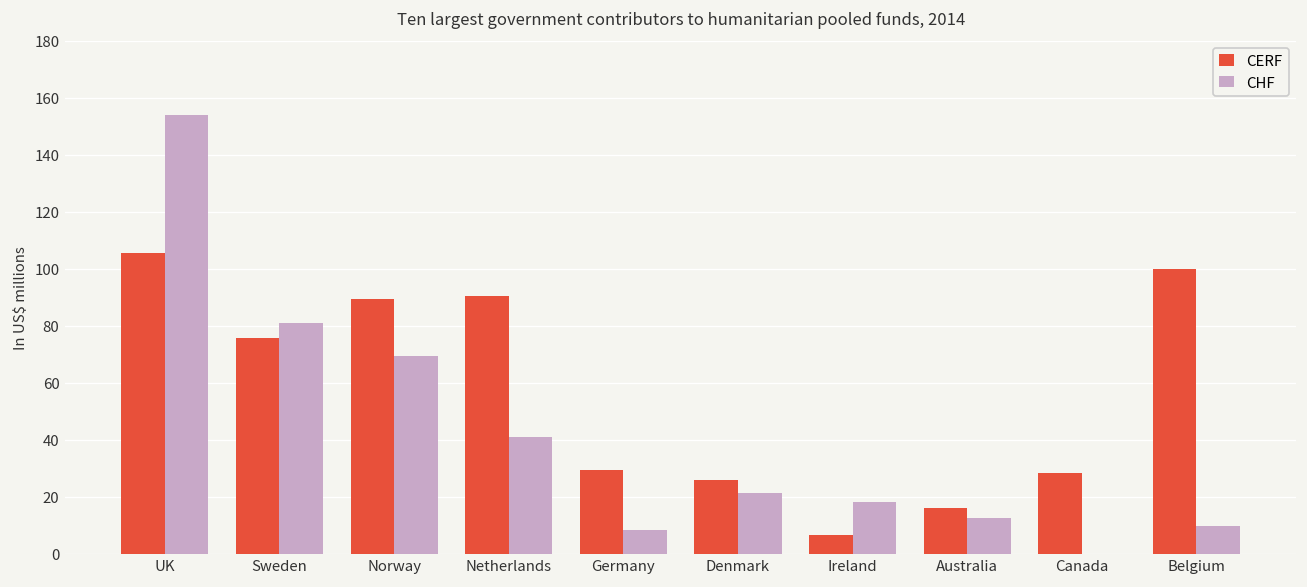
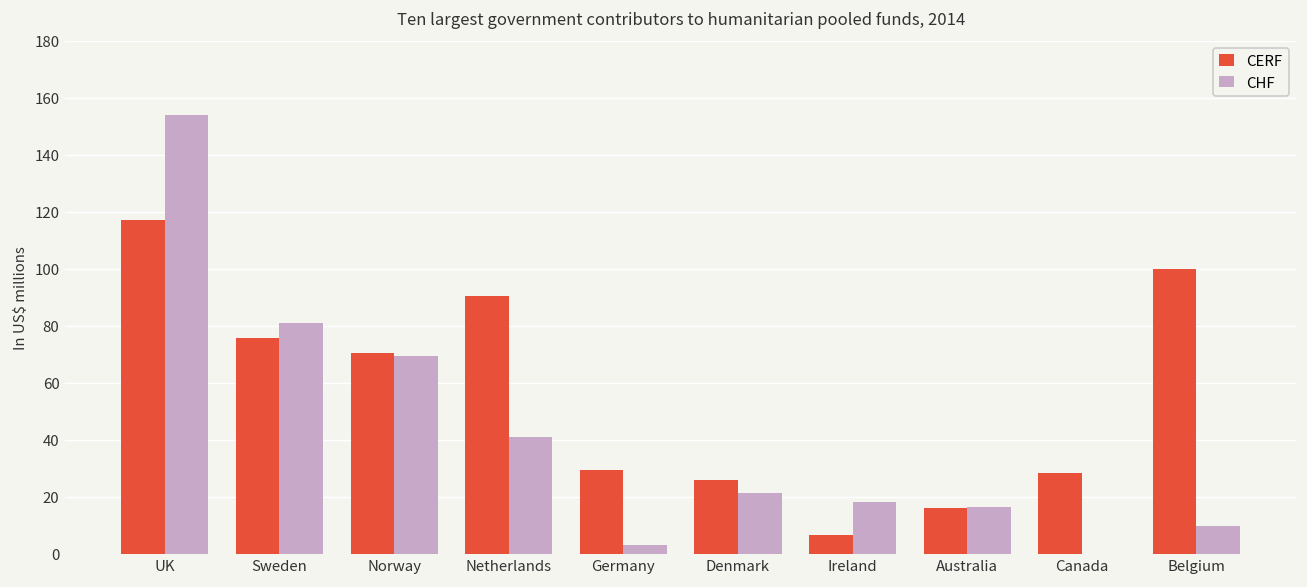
CERF, UK: 106 -> 117
CERF, Norway: 89 -> 70
CHF, Germany: 8 -> 3
CHF, Australia: 13 -> 16
